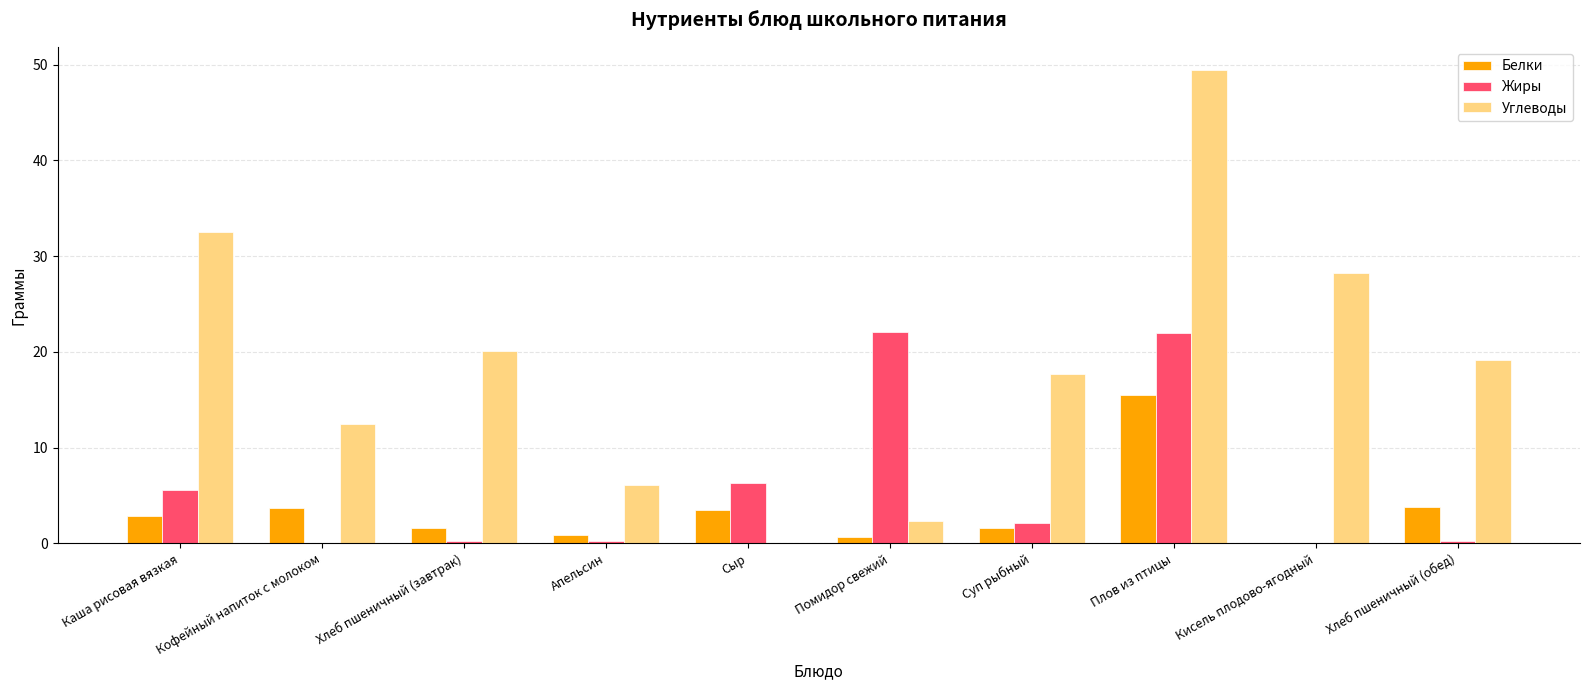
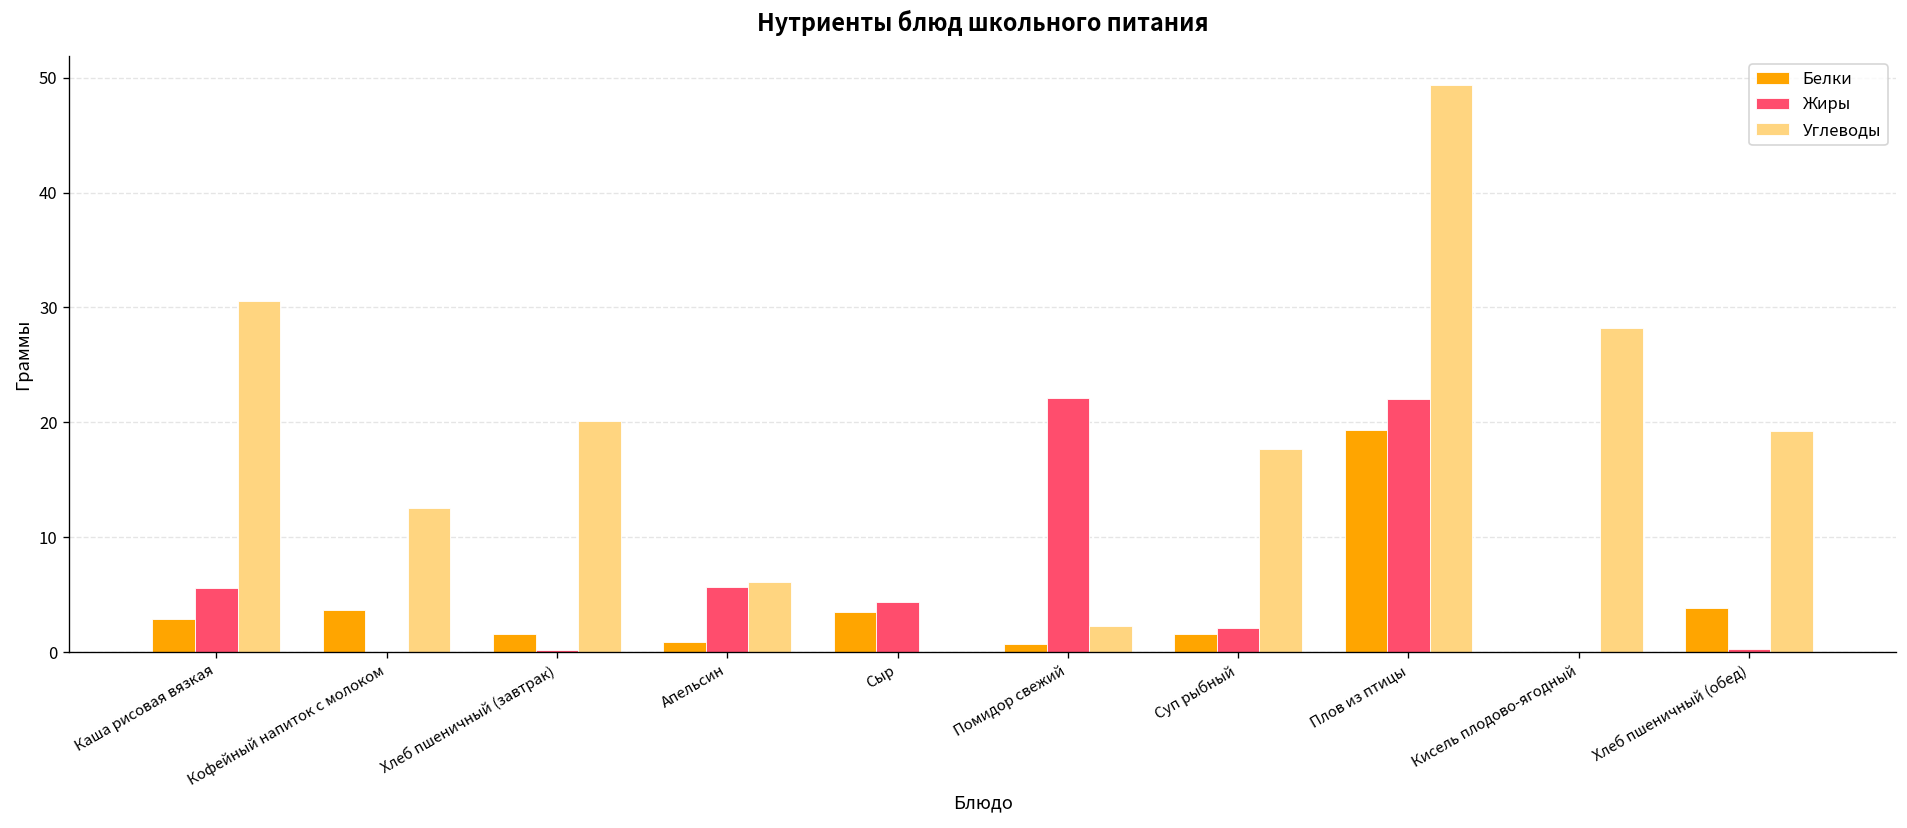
Углеводы, Каша рисовая вязкая: 33 -> 31
Жиры, Апельсин: 0 -> 6
Жиры, Сыр: 6 -> 4
Белки, Плов из птицы: 16 -> 19
